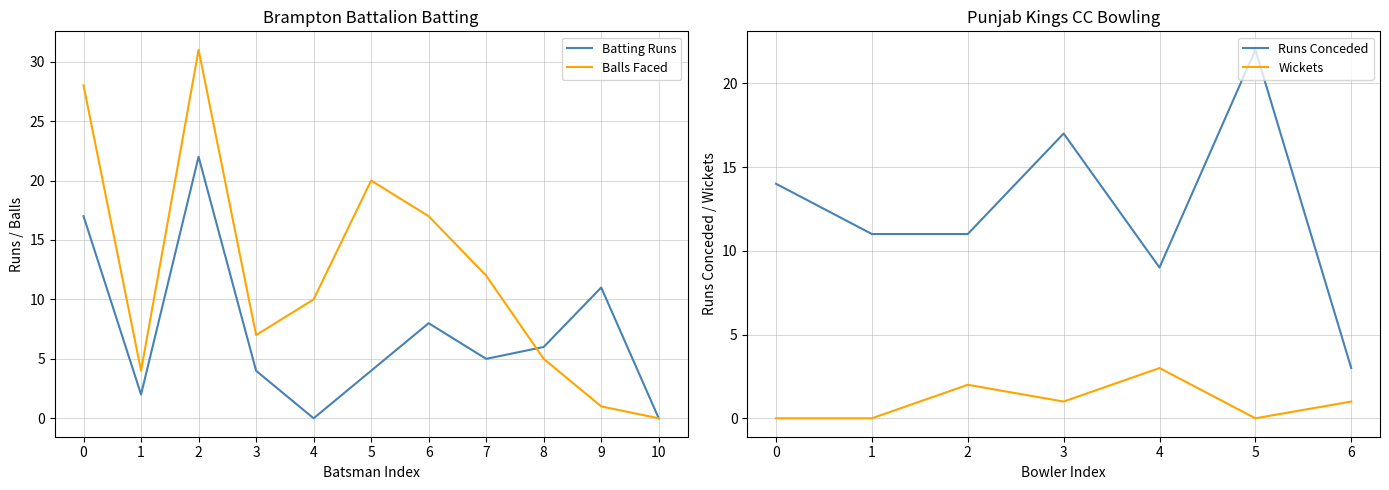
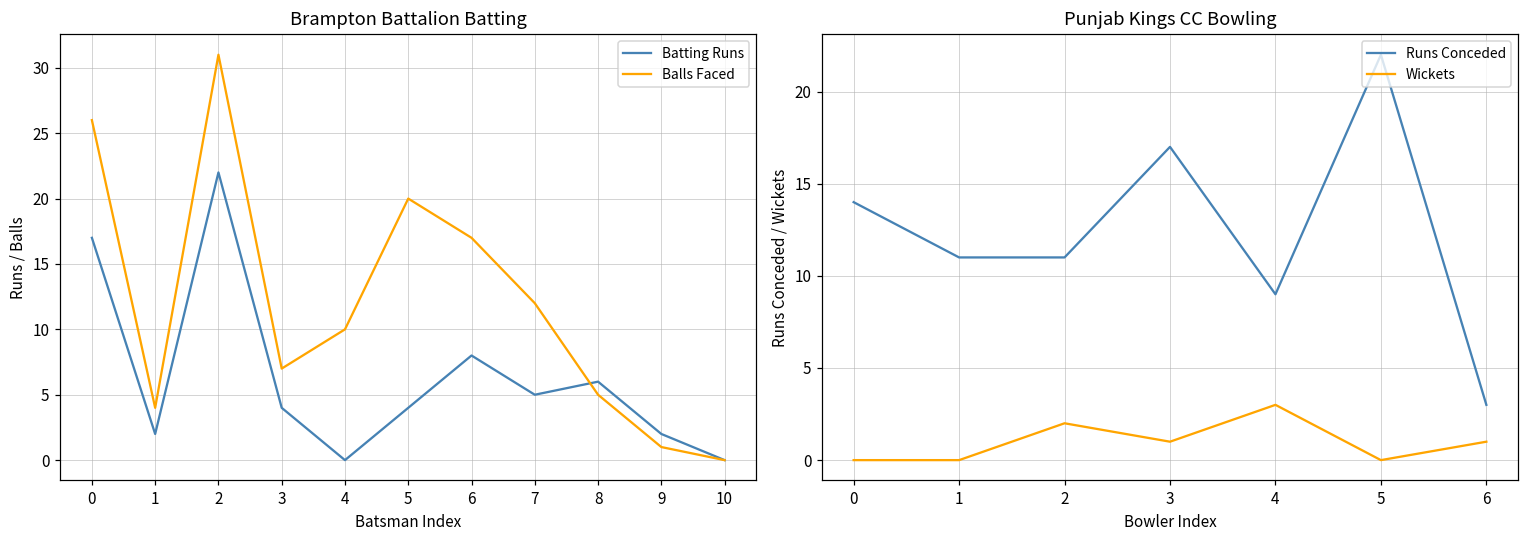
Brampton Battalion Batting, Balls Faced, 0: 28 -> 26
Brampton Battalion Batting, Batting Runs, 9: 11 -> 2
